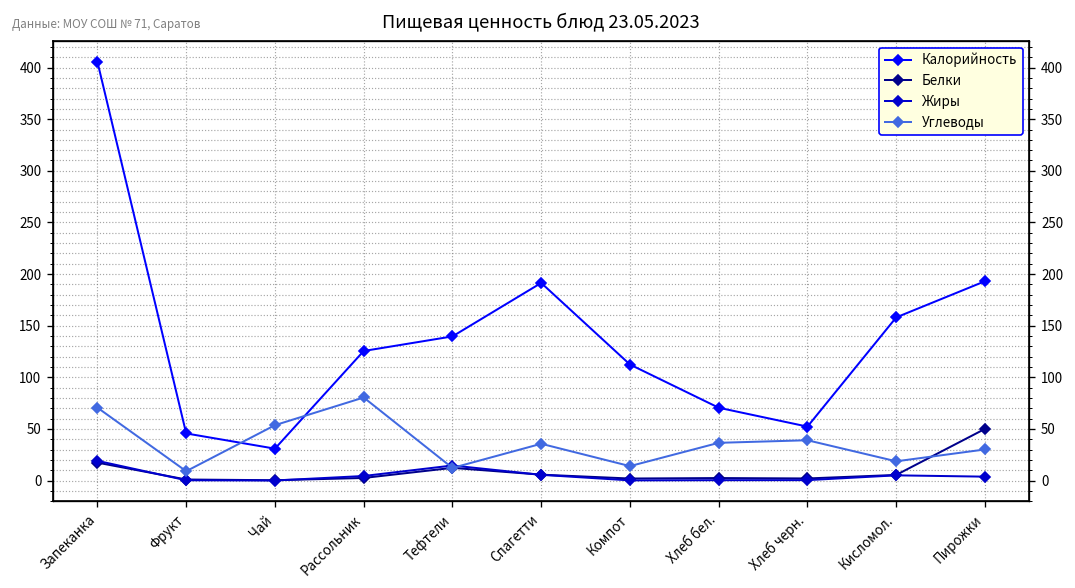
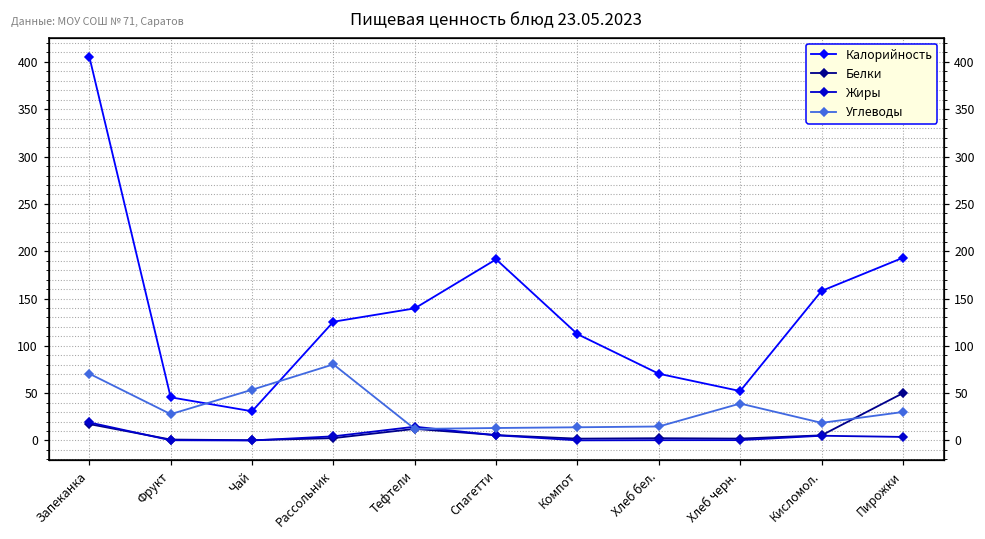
Углеводы, Фрукт: 10 -> 30
Углеводы, Спагетти: 40 -> 10
Углеводы, Хлеб бел.: 40 -> 10
